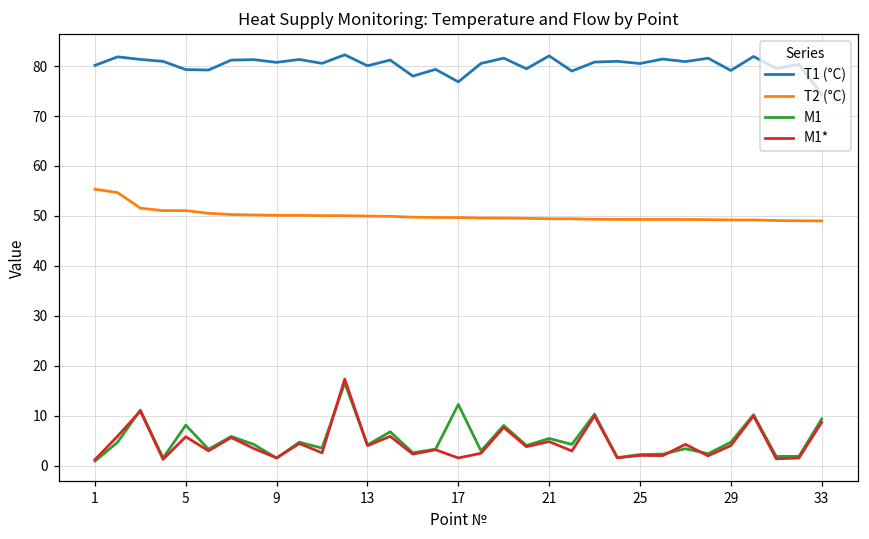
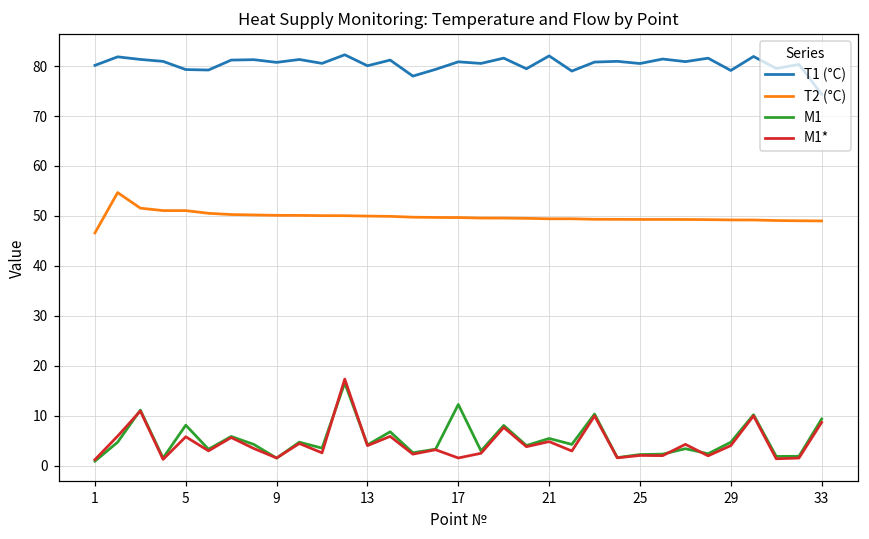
T2 (°C), 1: 55 -> 47
T1 (°C), 17: 77 -> 81
